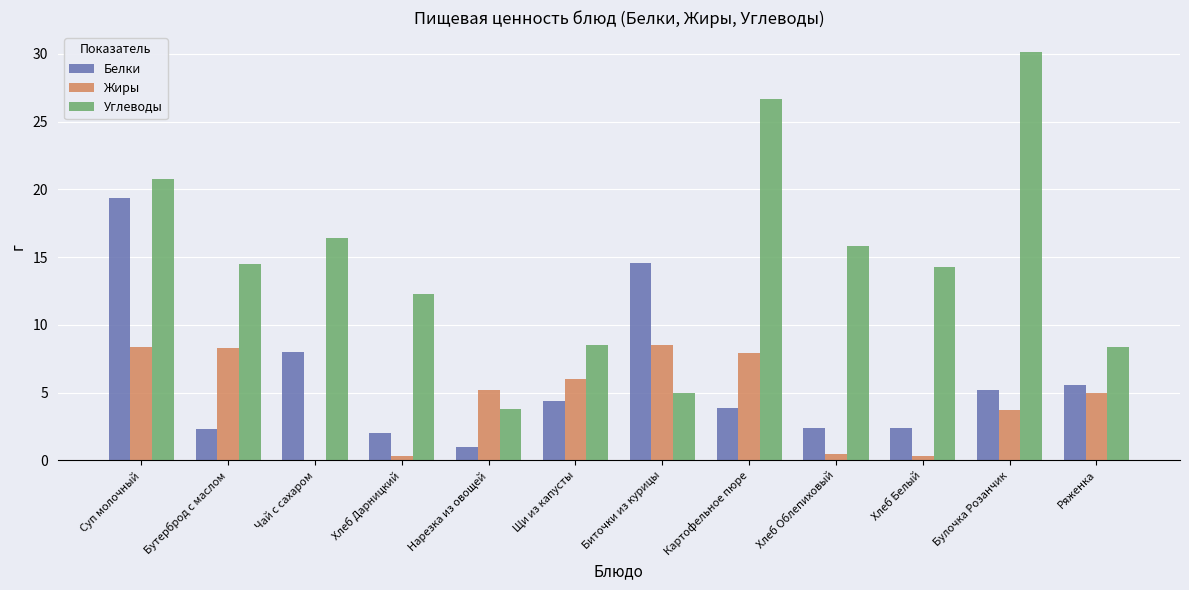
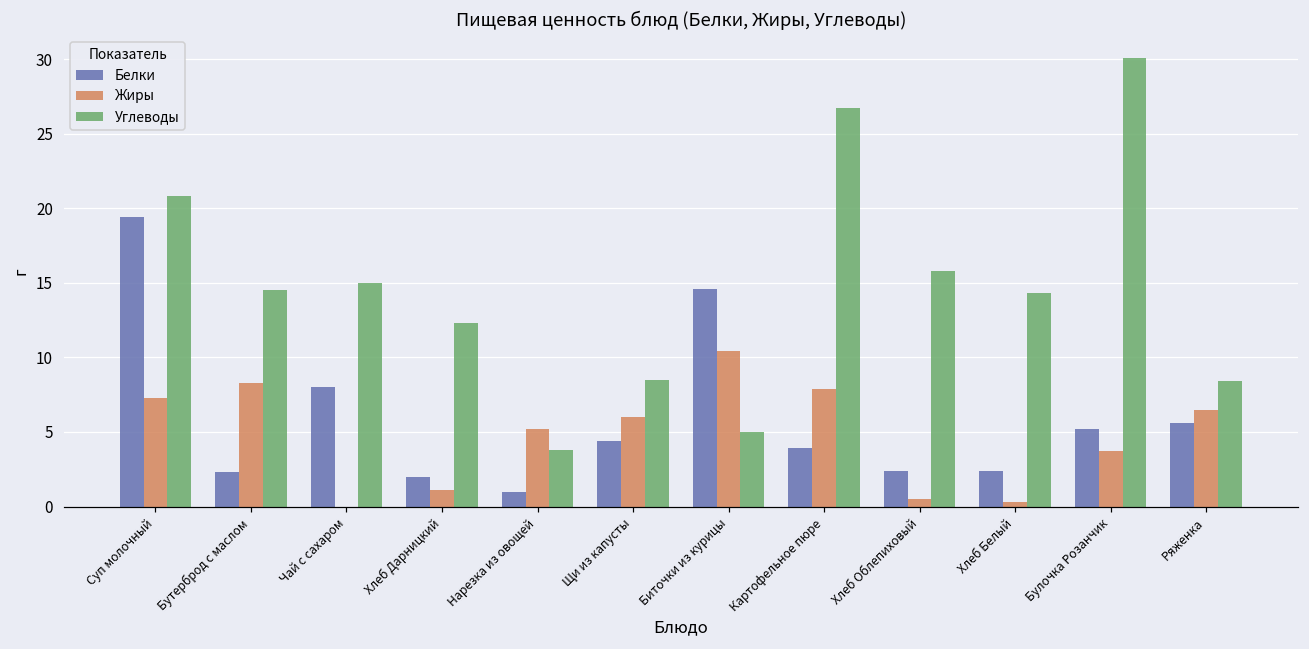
Жиры, Суп молочный: 8.4 -> 7.3
Углеводы, Чай с сахаром: 16.4 -> 15.0
Жиры, Хлеб Дарницкий: 0.3 -> 1.1
Жиры, Биточки из курицы: 8.5 -> 10.5
Жиры, Ряженка: 5.0 -> 6.5
